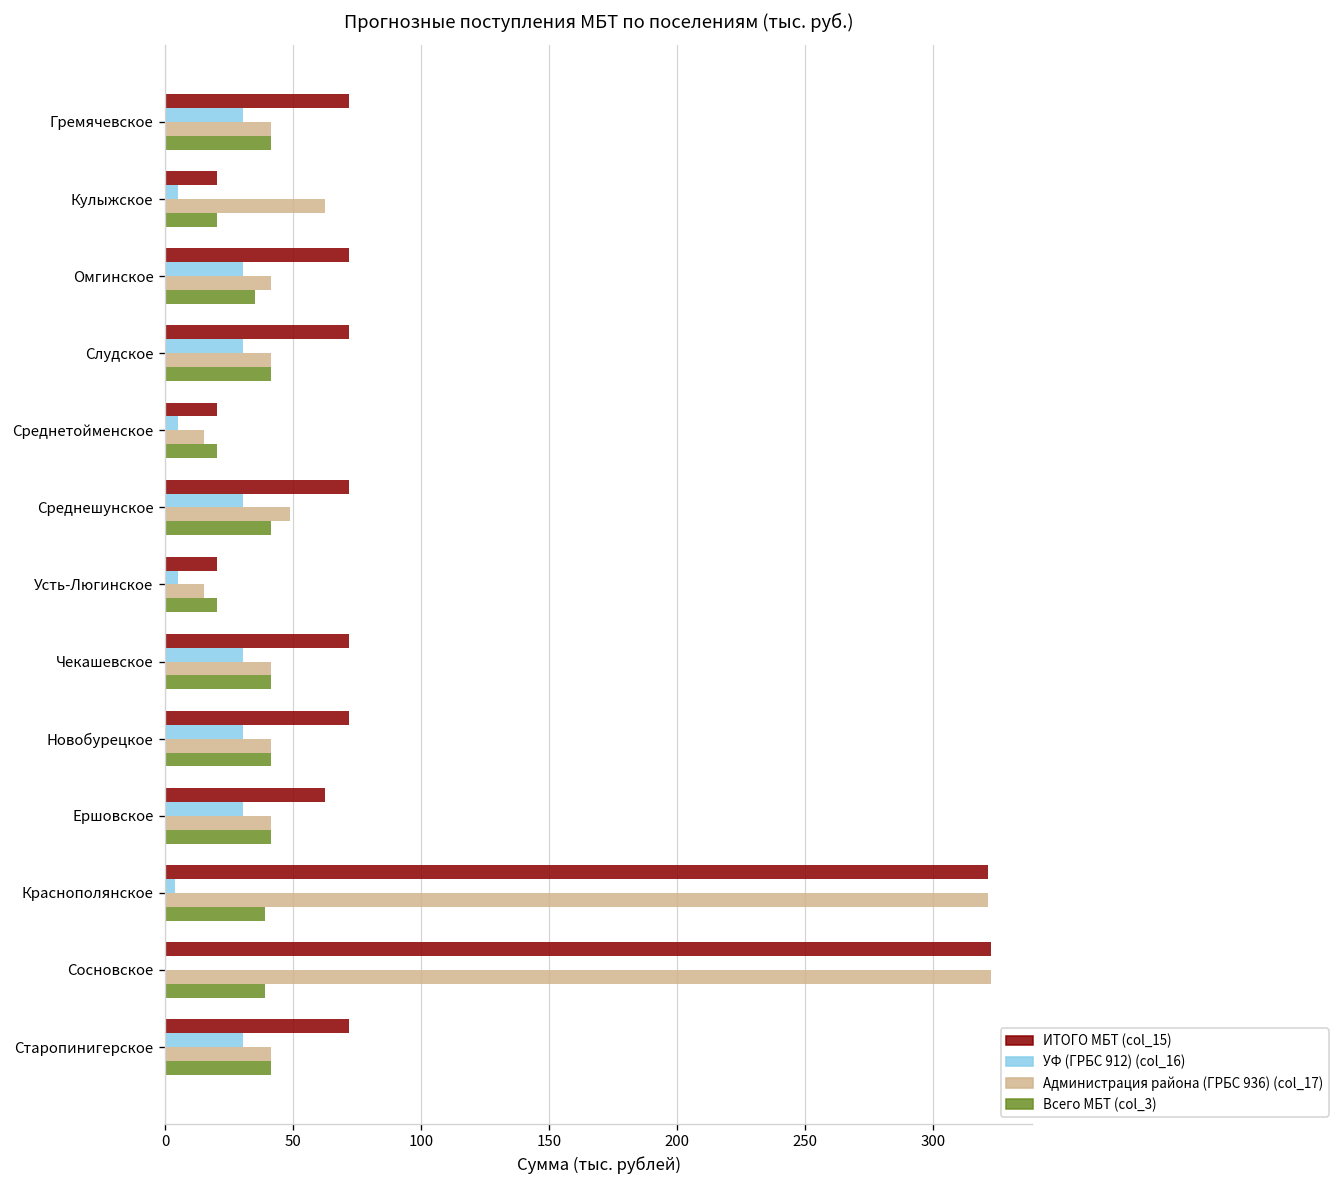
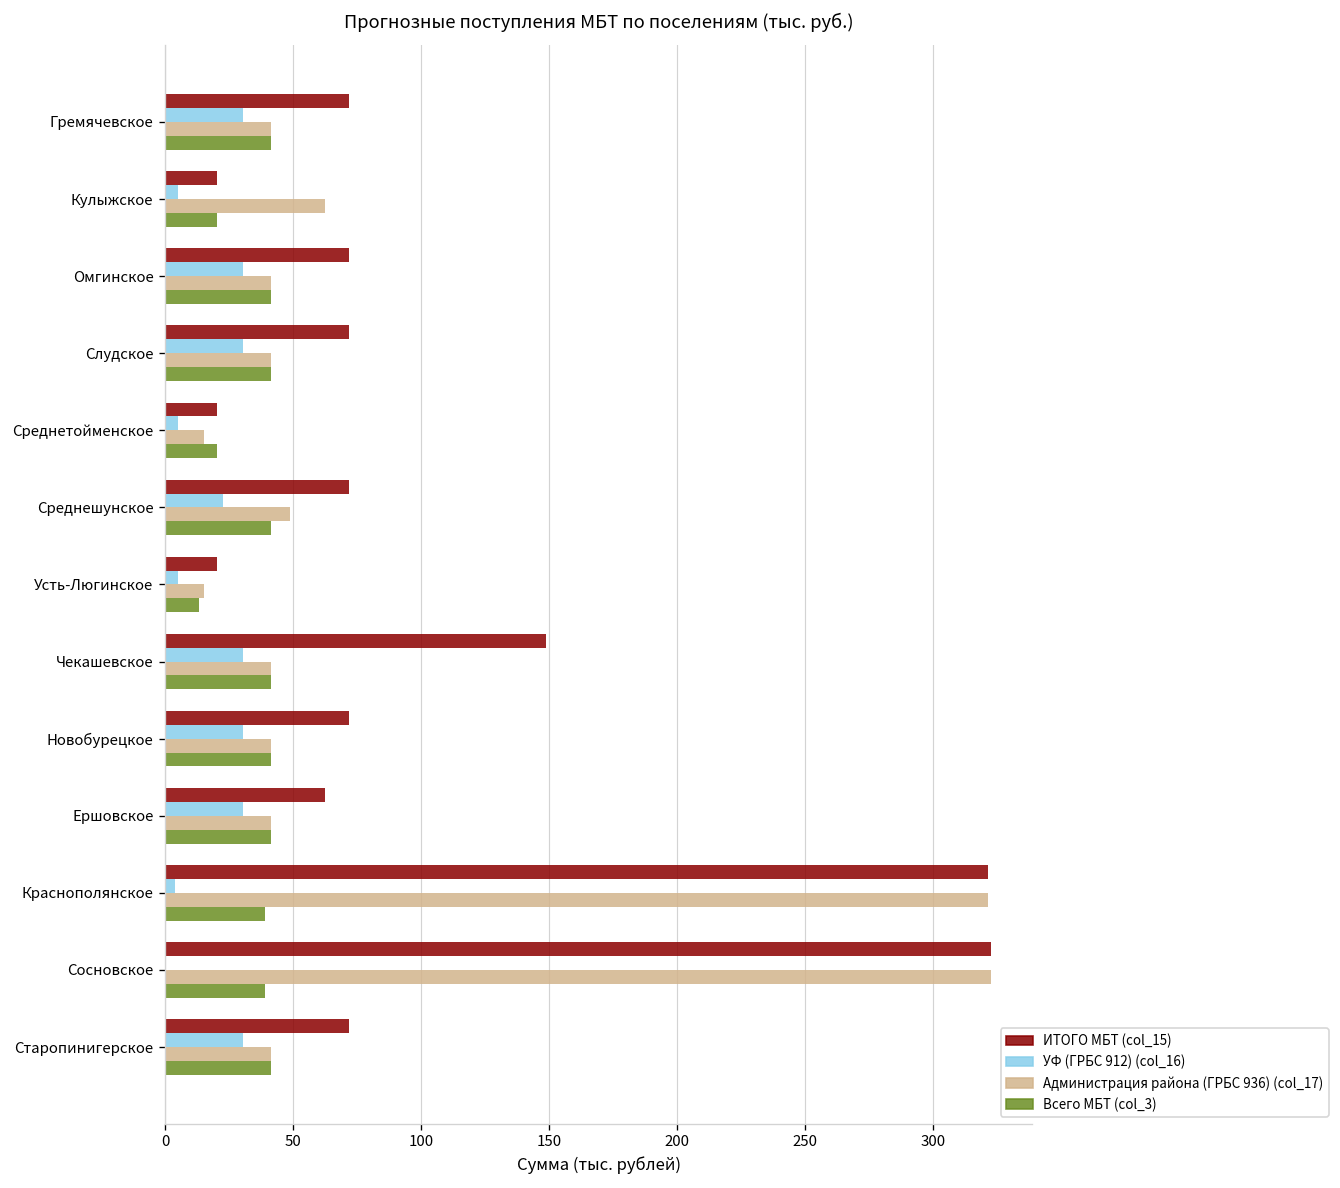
Всего МБТ (col_3), Омгинское: 35 -> 41
УФ (ГРБС 912) (col_16), Среднешунское: 31 -> 23
Всего МБТ (col_3), Усть-Люгинское: 20 -> 13
ИТОГО МБТ (col_15), Чекашевское: 72 -> 149
